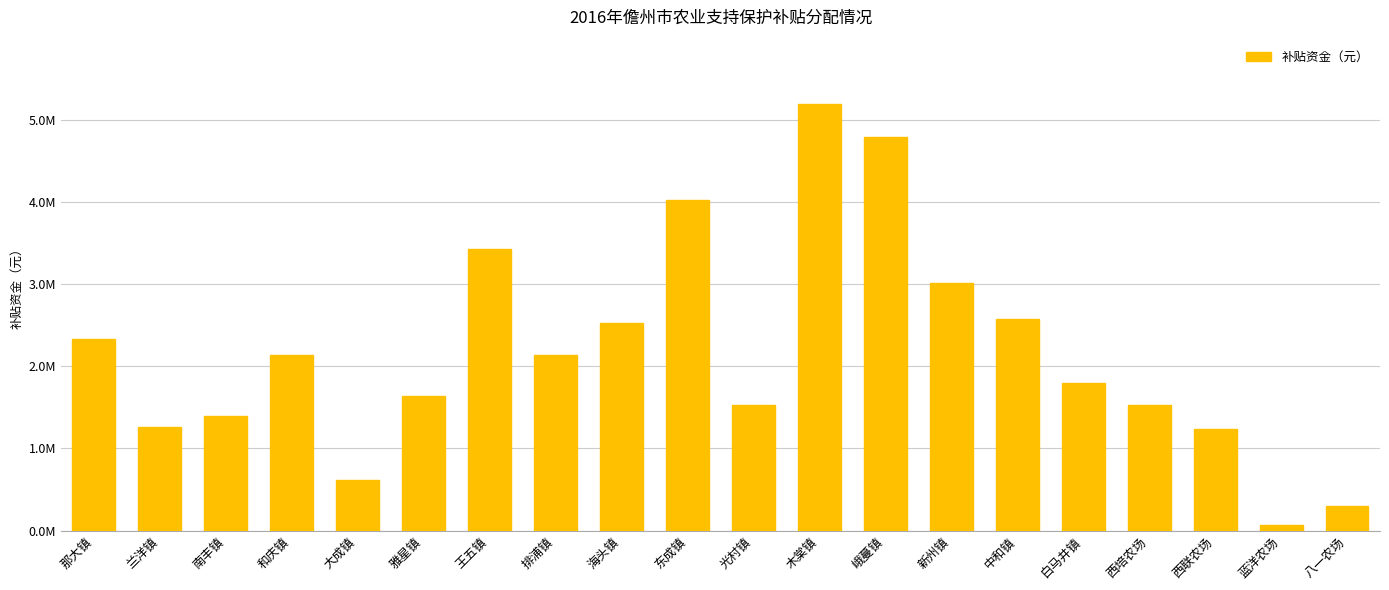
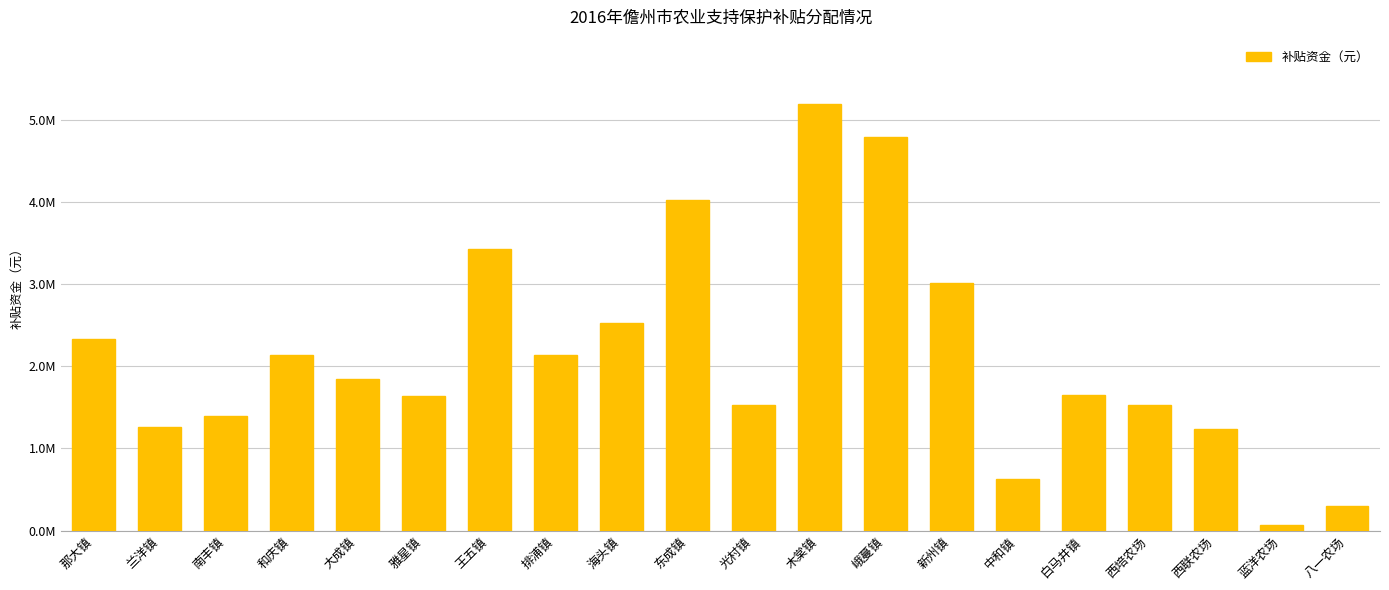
大成镇: 600000 -> 1800000
中和镇: 2600000 -> 600000
白马井镇: 1800000 -> 1700000
